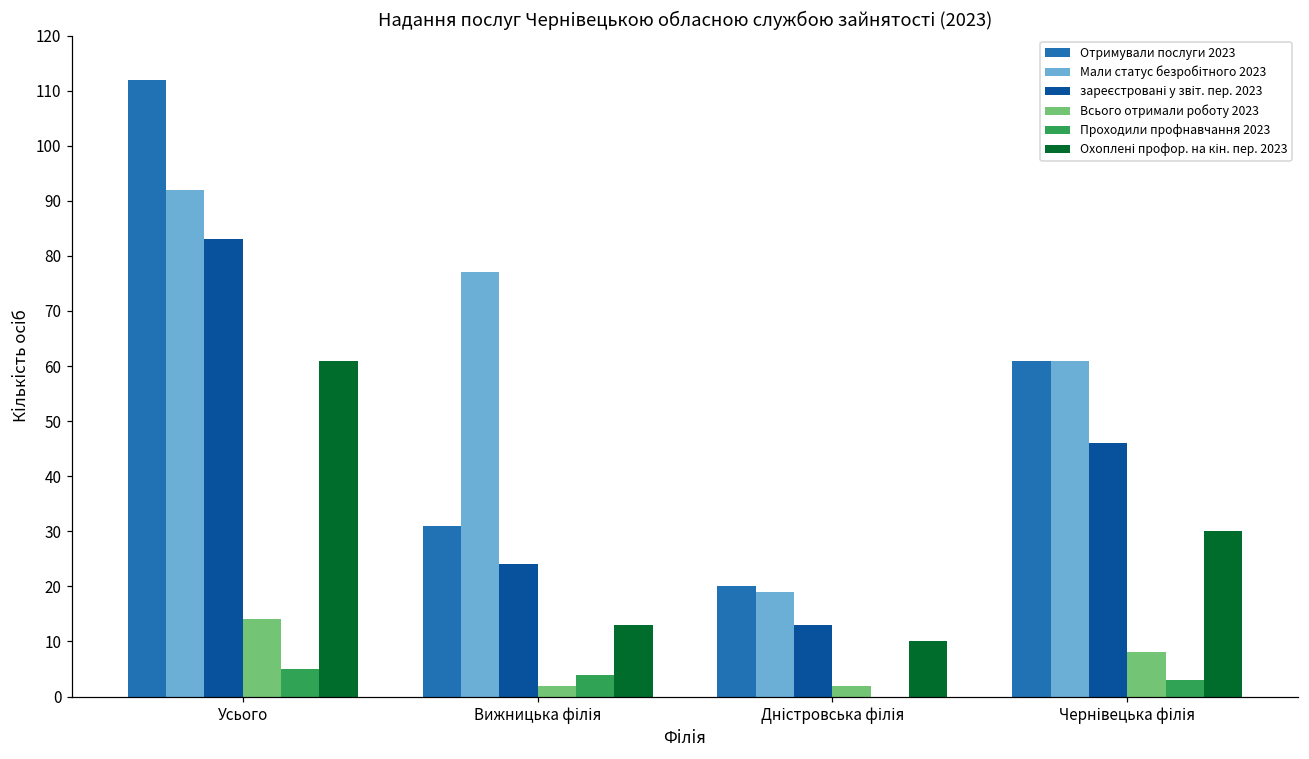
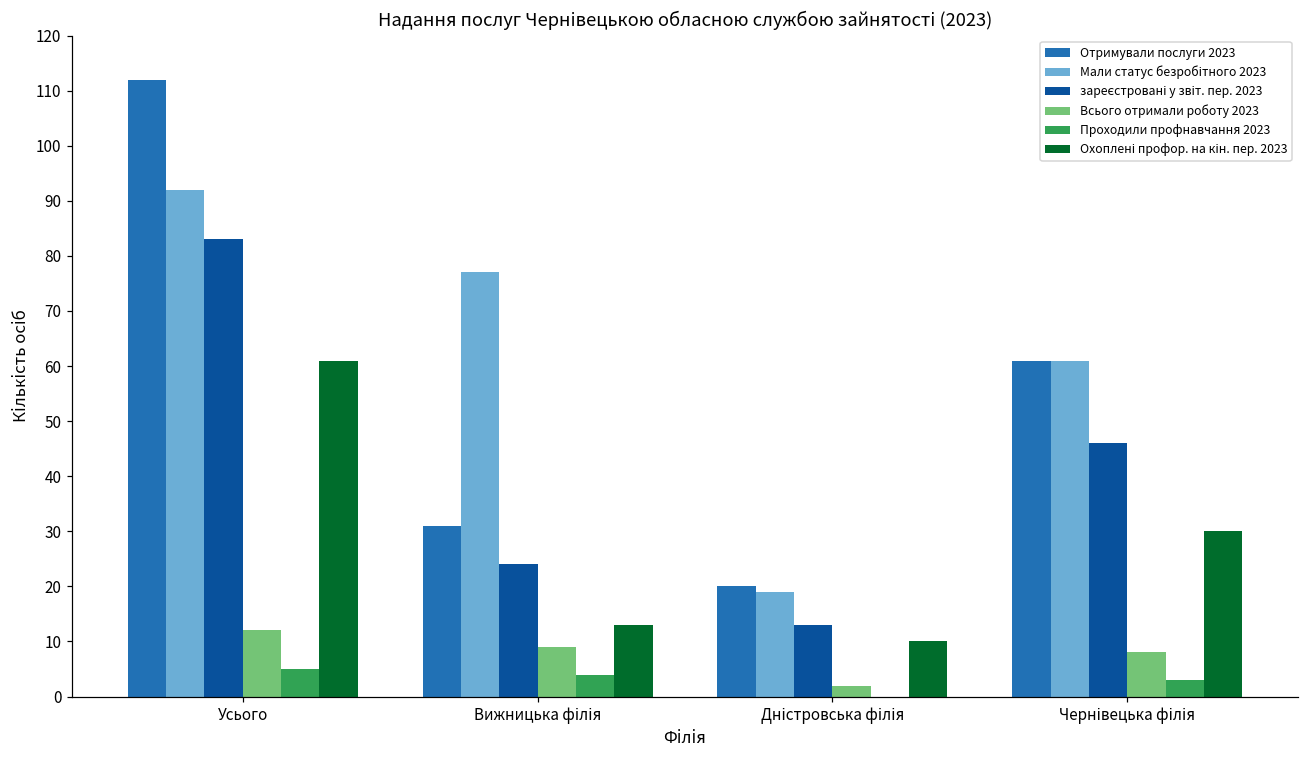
Всього отримали роботу 2023, Усього: 14 -> 12
Всього отримали роботу 2023, Вижницька філія: 2 -> 9
